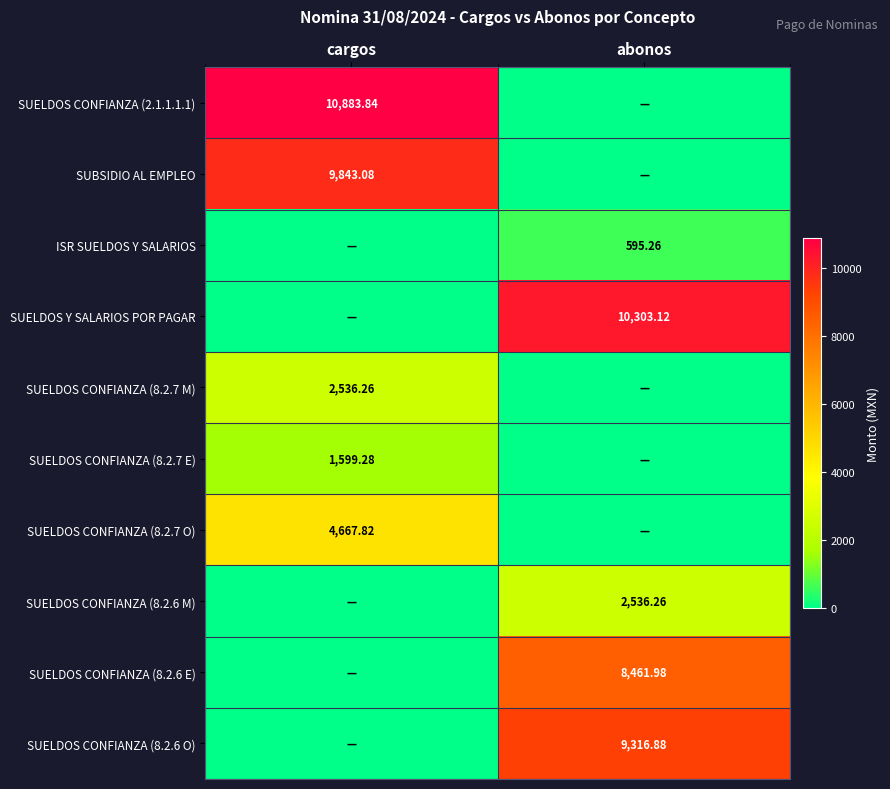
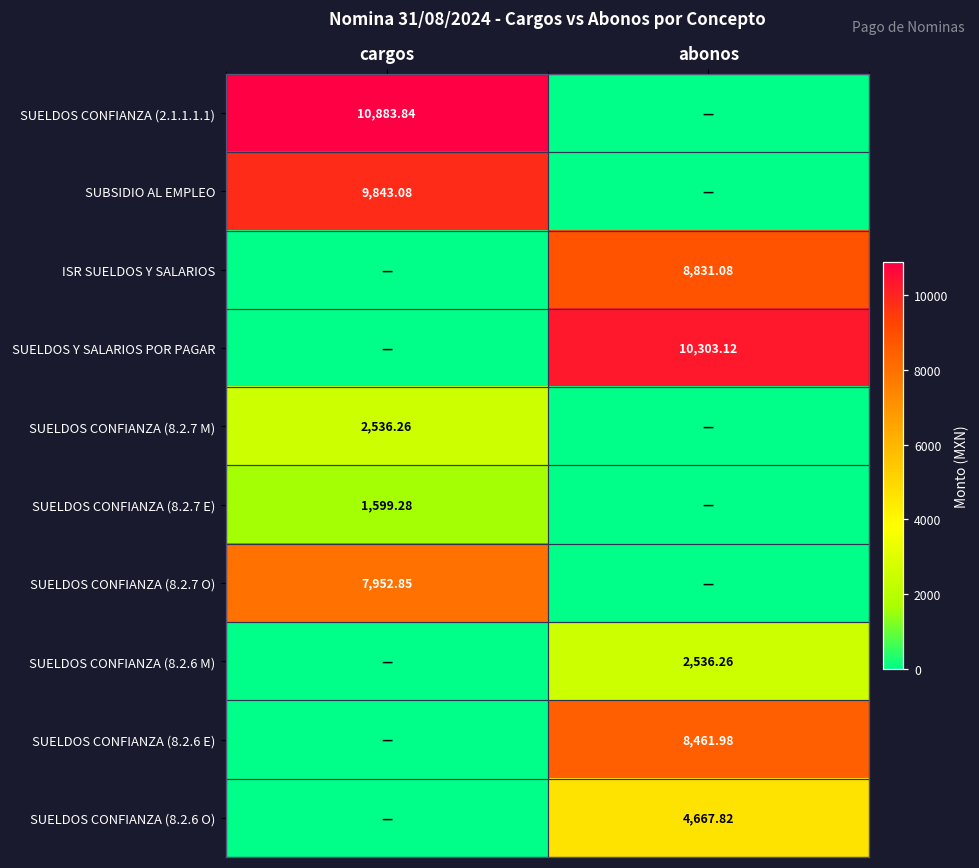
ISR SUELDOS Y SALARIOS, abonos: 595.26 -> 8,831.08
SUELDOS CONFIANZA (8.2.7 O), cargos: 4,667.82 -> 7,952.85
SUELDOS CONFIANZA (8.2.6 O), abonos: 9,316.88 -> 4,667.82
